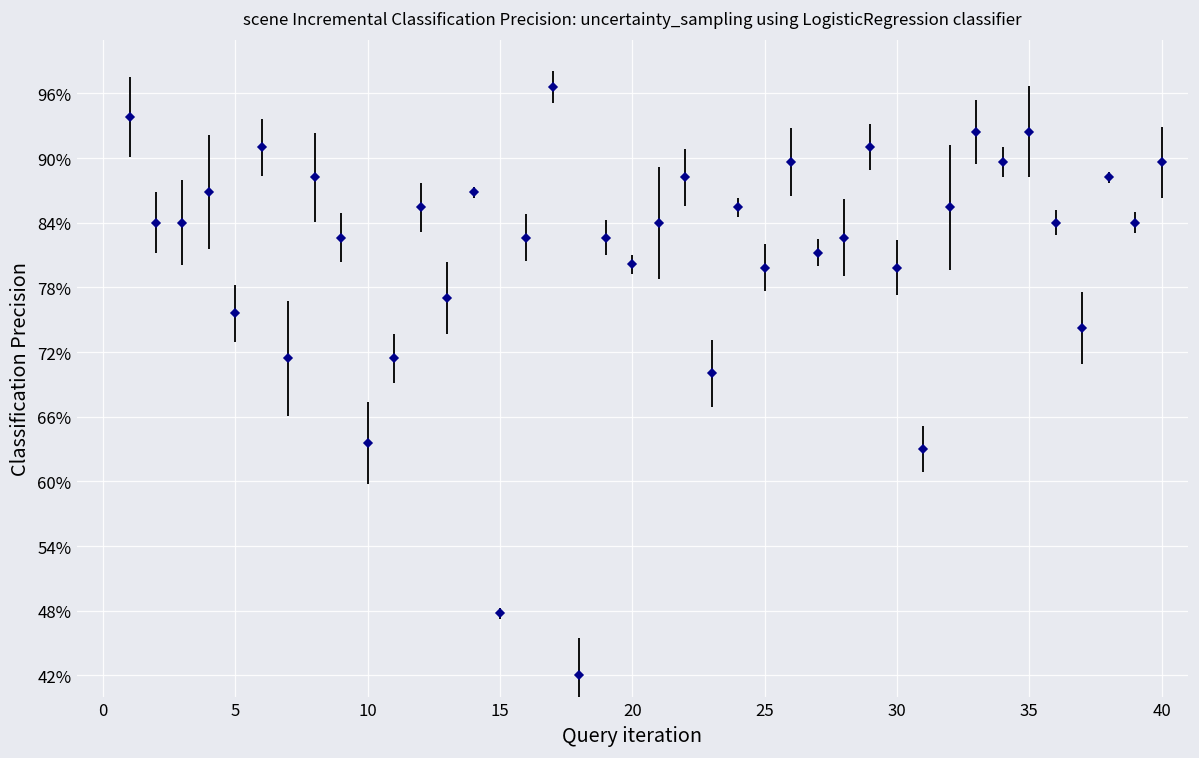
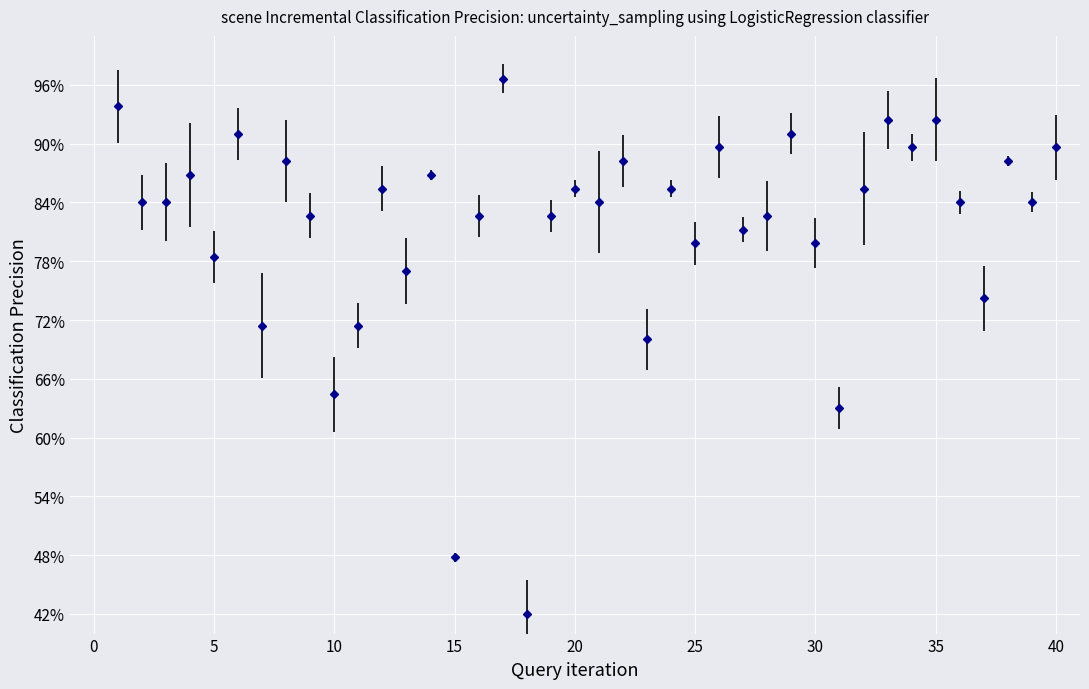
5: 76% -> 78%
10: 63.5% -> 64.4%
20: 80% -> 85%
